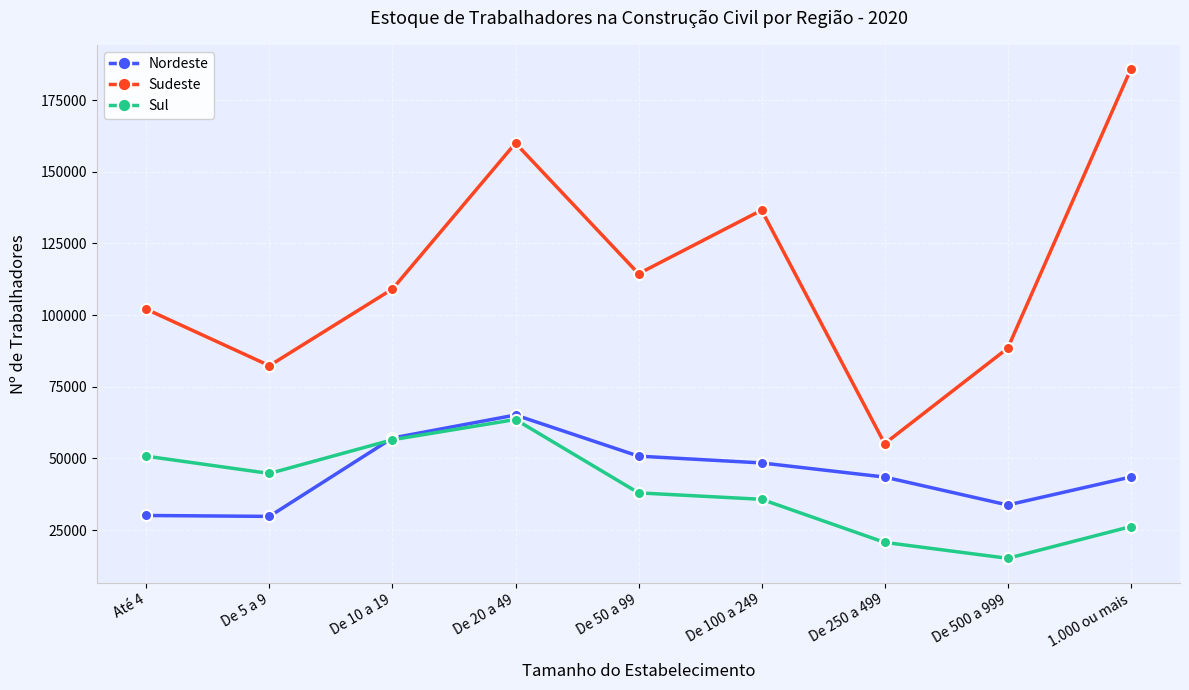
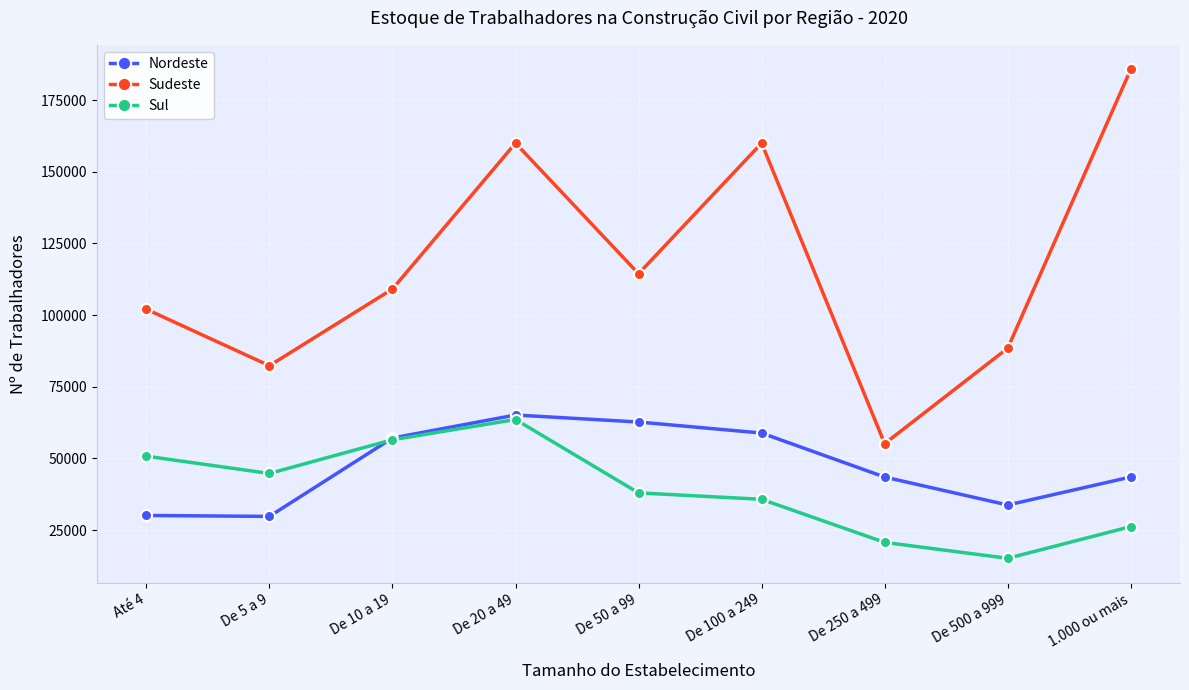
Nordeste, De 50 a 99: 51000 -> 63000
Nordeste, De 100 a 249: 48000 -> 59000
Sudeste, De 100 a 249: 137000 -> 160000
